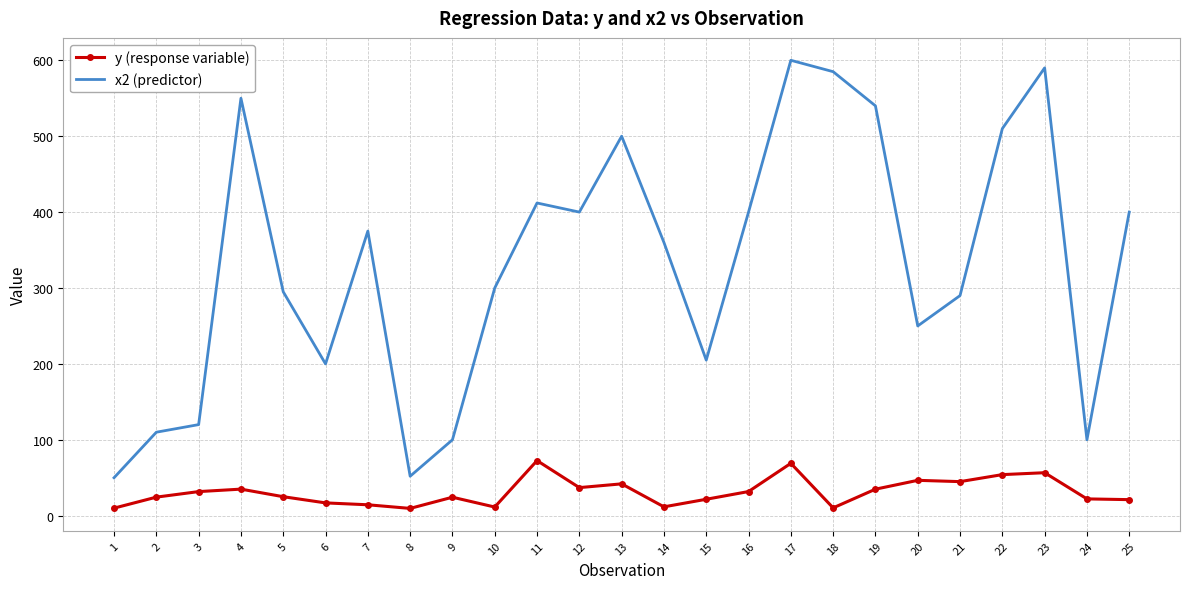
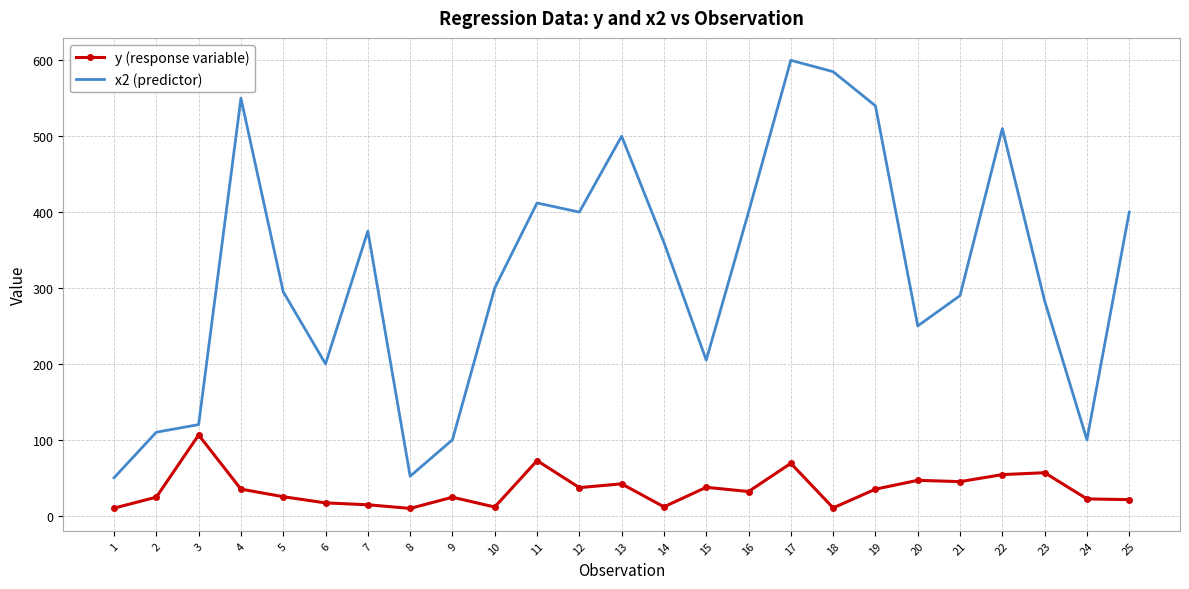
y (response variable), 3: 30 -> 110
y (response variable), 15: 20 -> 40
x2 (predictor), 23: 590 -> 280
